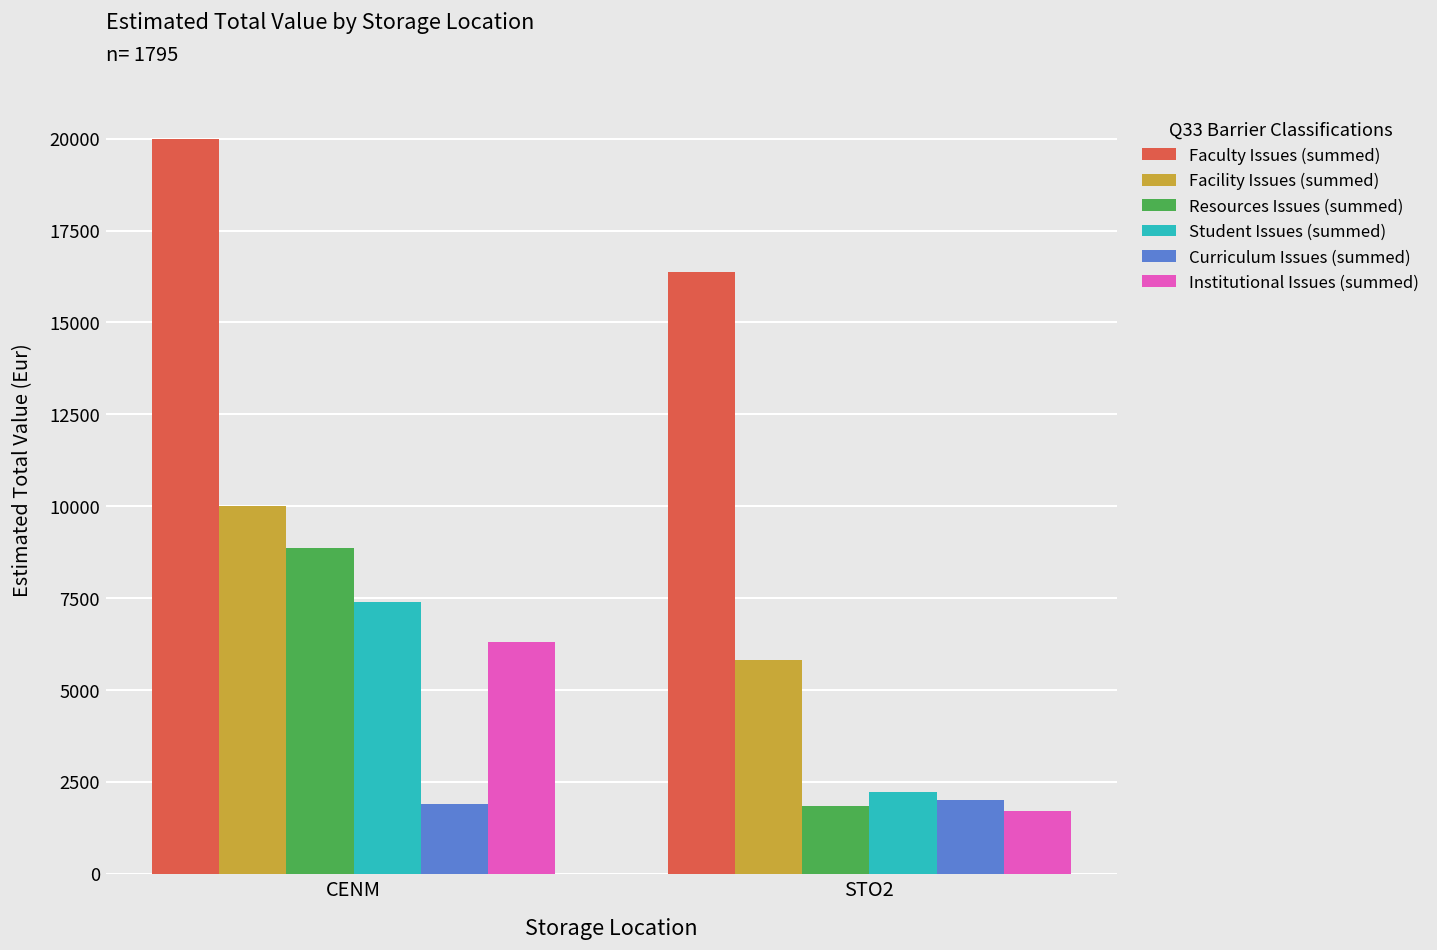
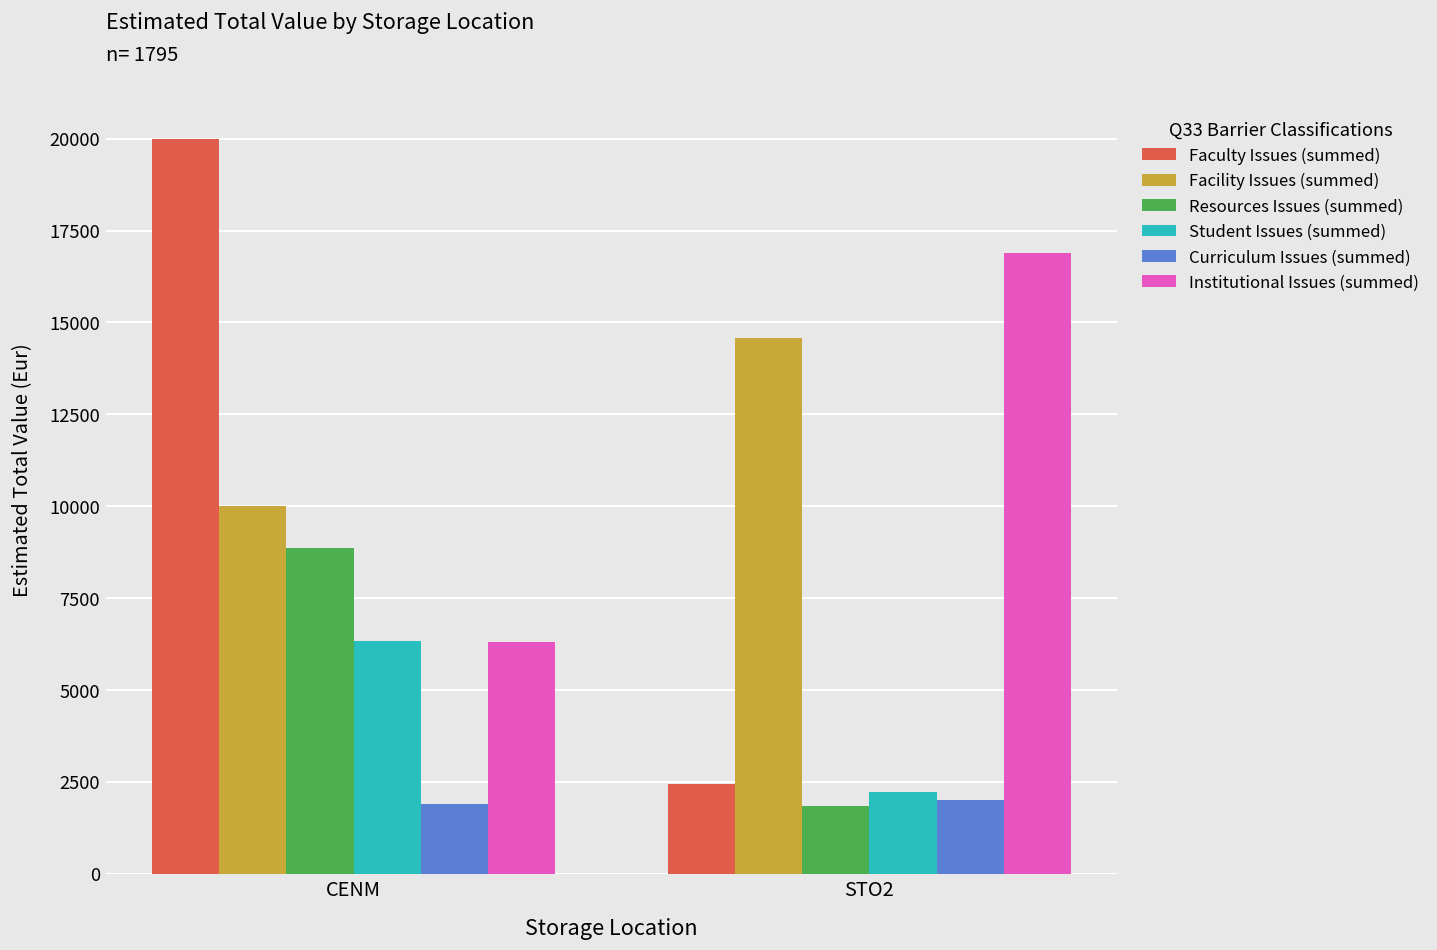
Student Issues (summed), CENM: 7400 -> 6300
Faculty Issues (summed), STO2: 16400 -> 2400
Facility Issues (summed), STO2: 5800 -> 14600
Institutional Issues (summed), STO2: 1700 -> 16900
